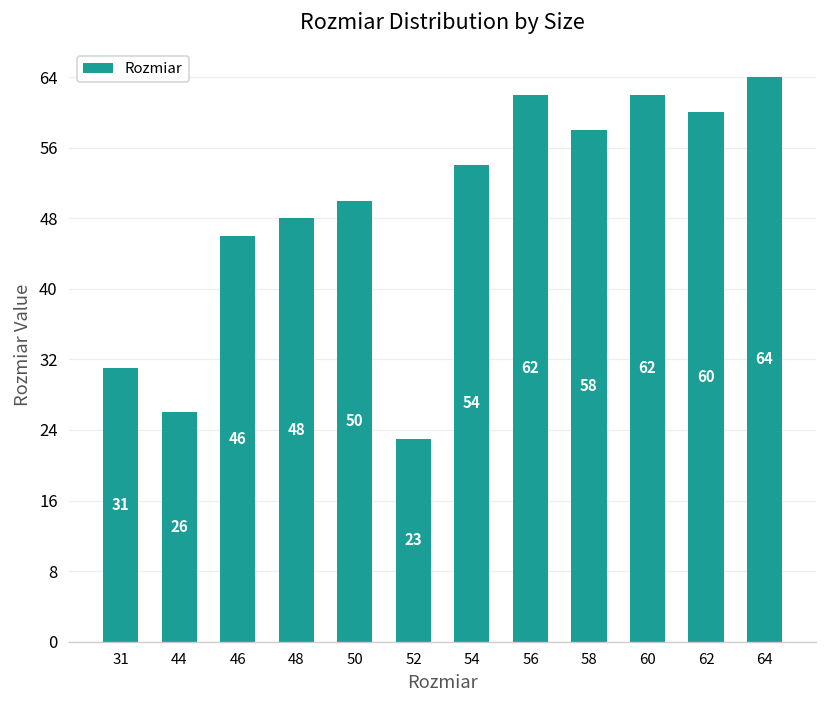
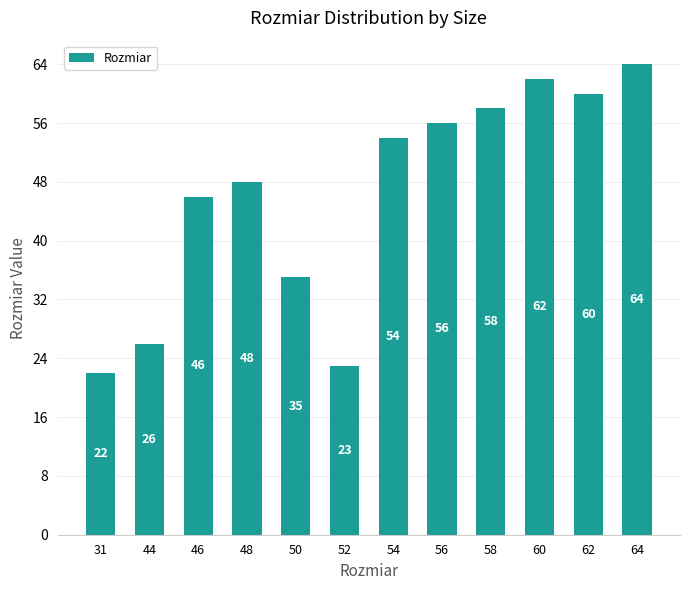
31: 31 -> 22
50: 50 -> 35
56: 62 -> 56
